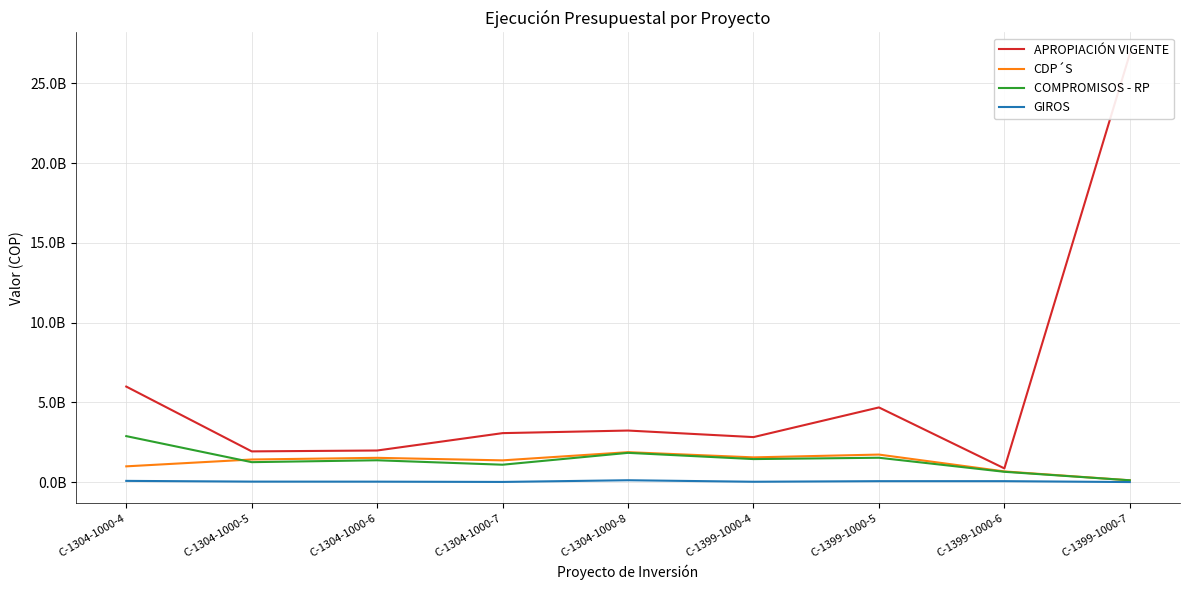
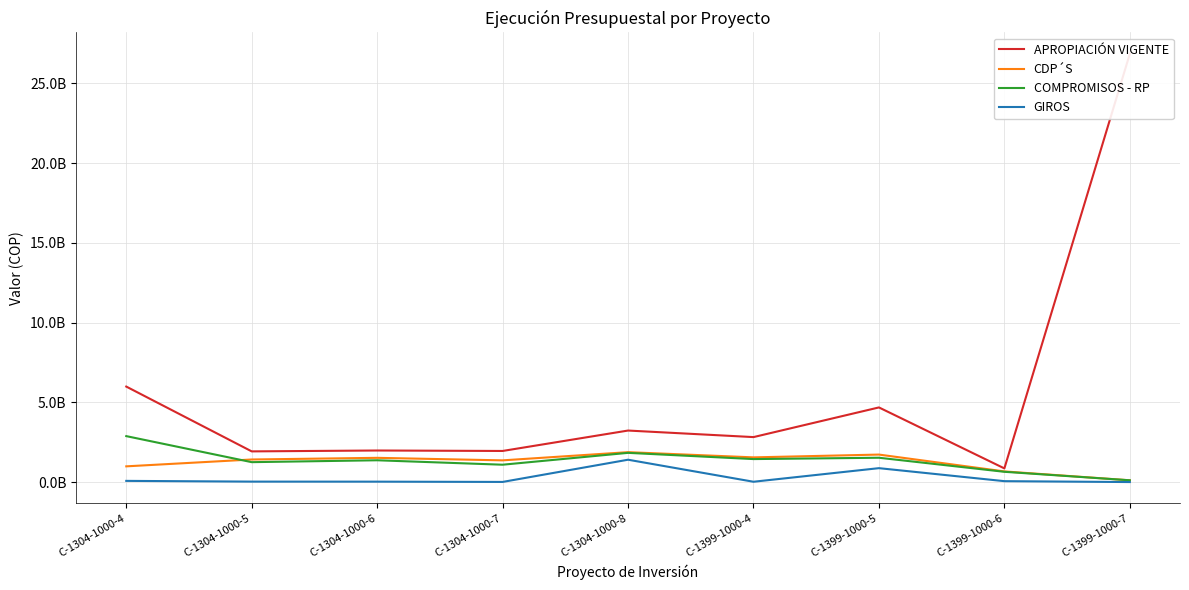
APROPIACIÓN VIGENTE, C-1304-1000-7: 3100000000 -> 2000000000
GIROS, C-1304-1000-8: 100000000 -> 1400000000
GIROS, C-1399-1000-5: 100000000 -> 900000000
